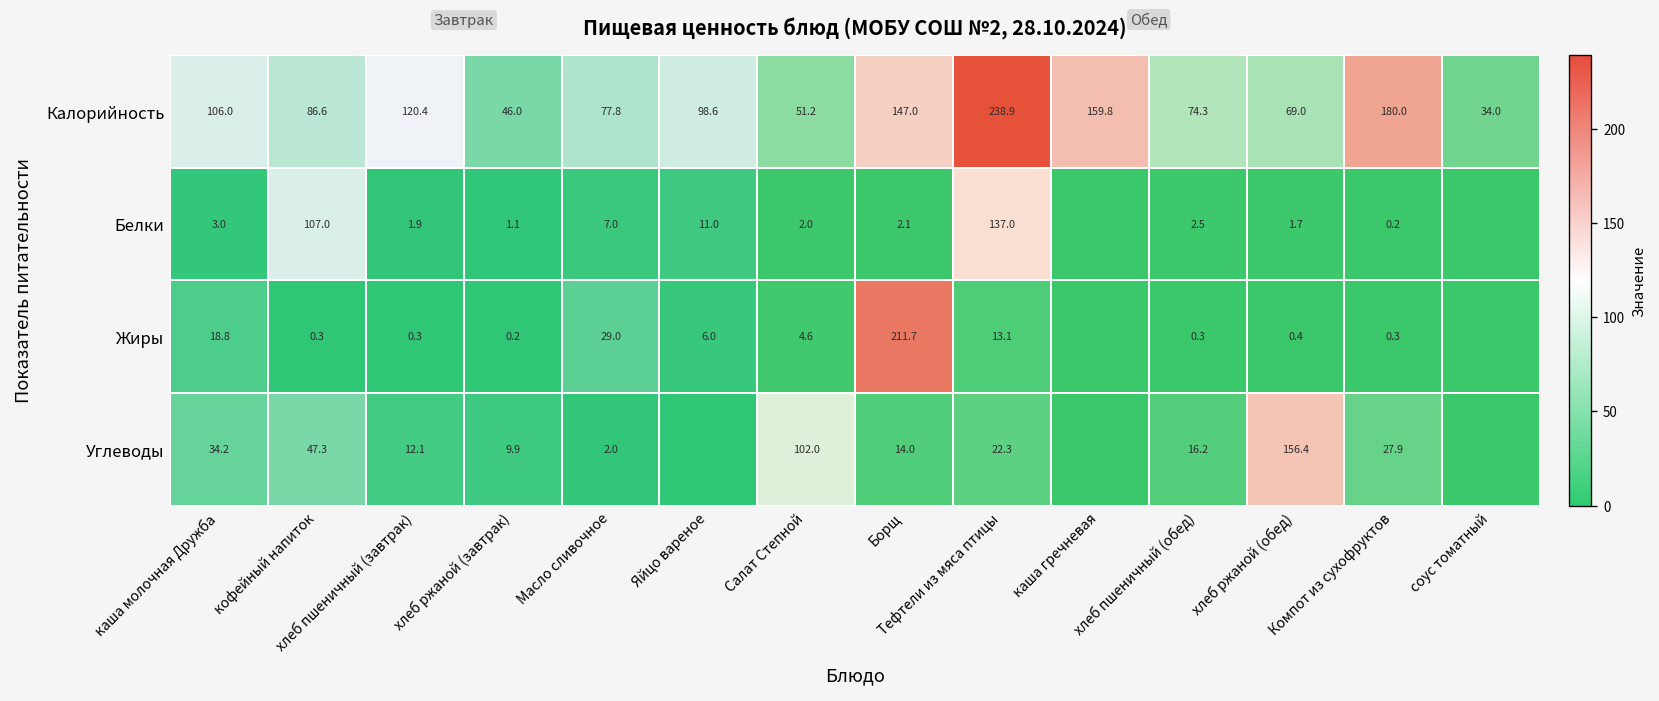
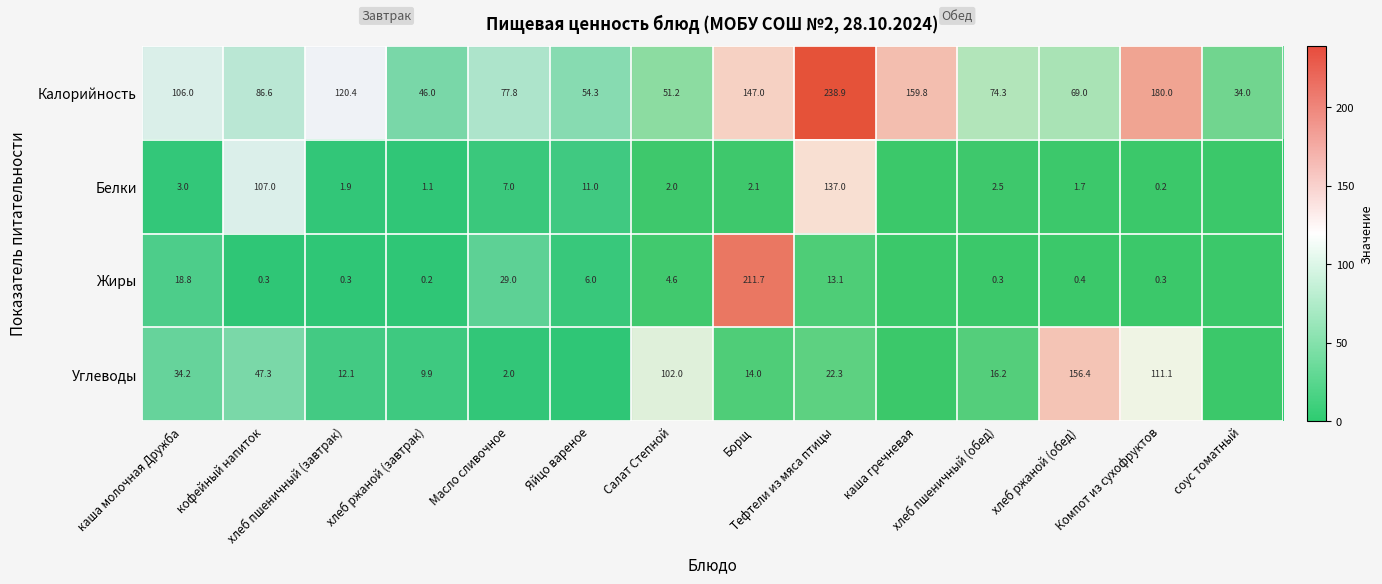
Калорийность, Яйцо вареное: 98.6 -> 54.3
Углеводы, Компот из сухофруктов: 27.9 -> 111.1
